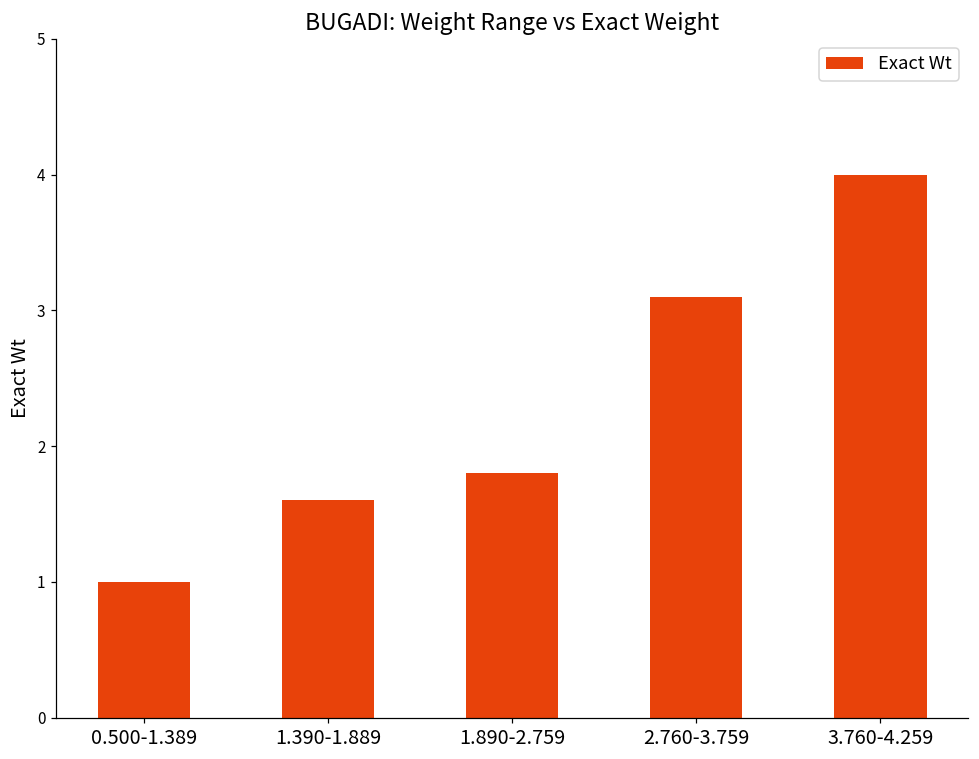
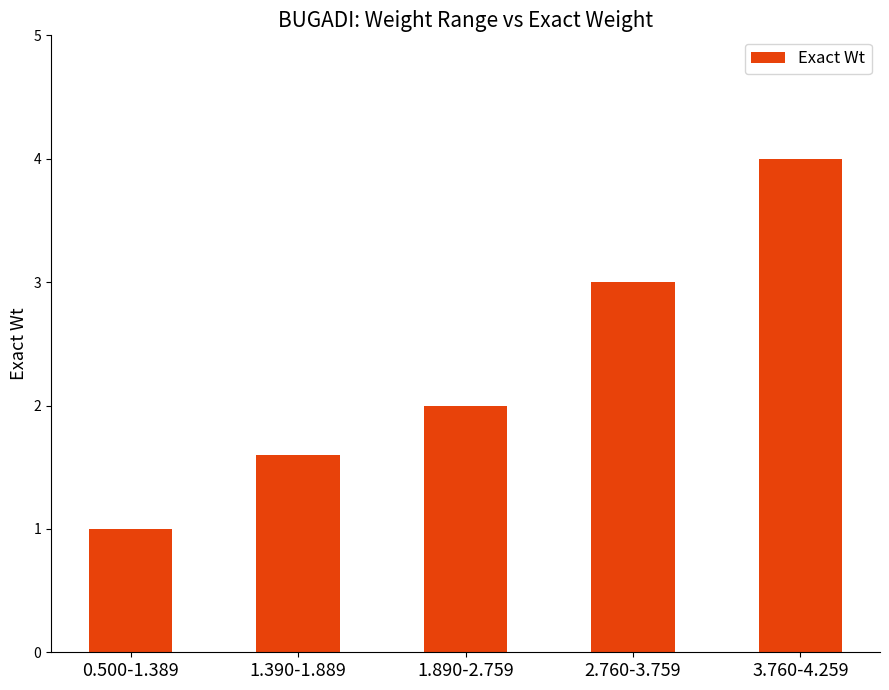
1.890-2.759: 1.8 -> 2.0
2.760-3.759: 3.1 -> 3.0
